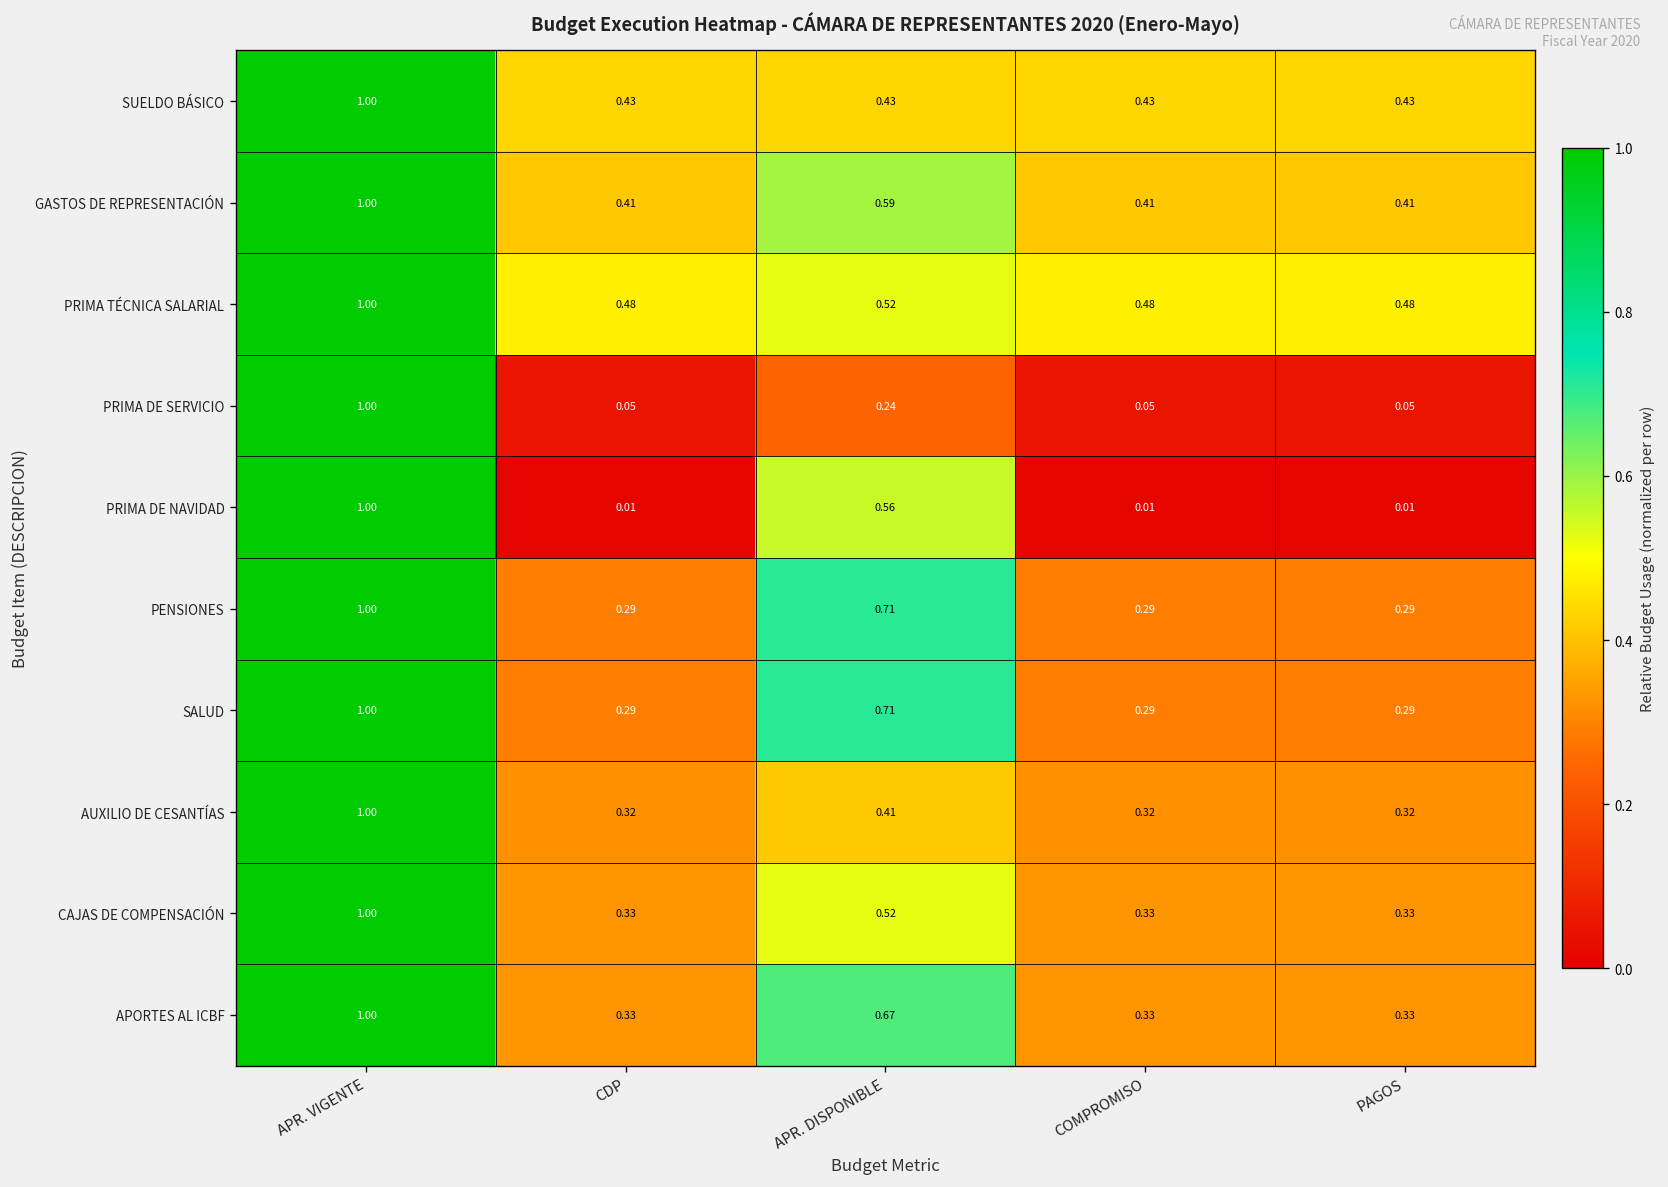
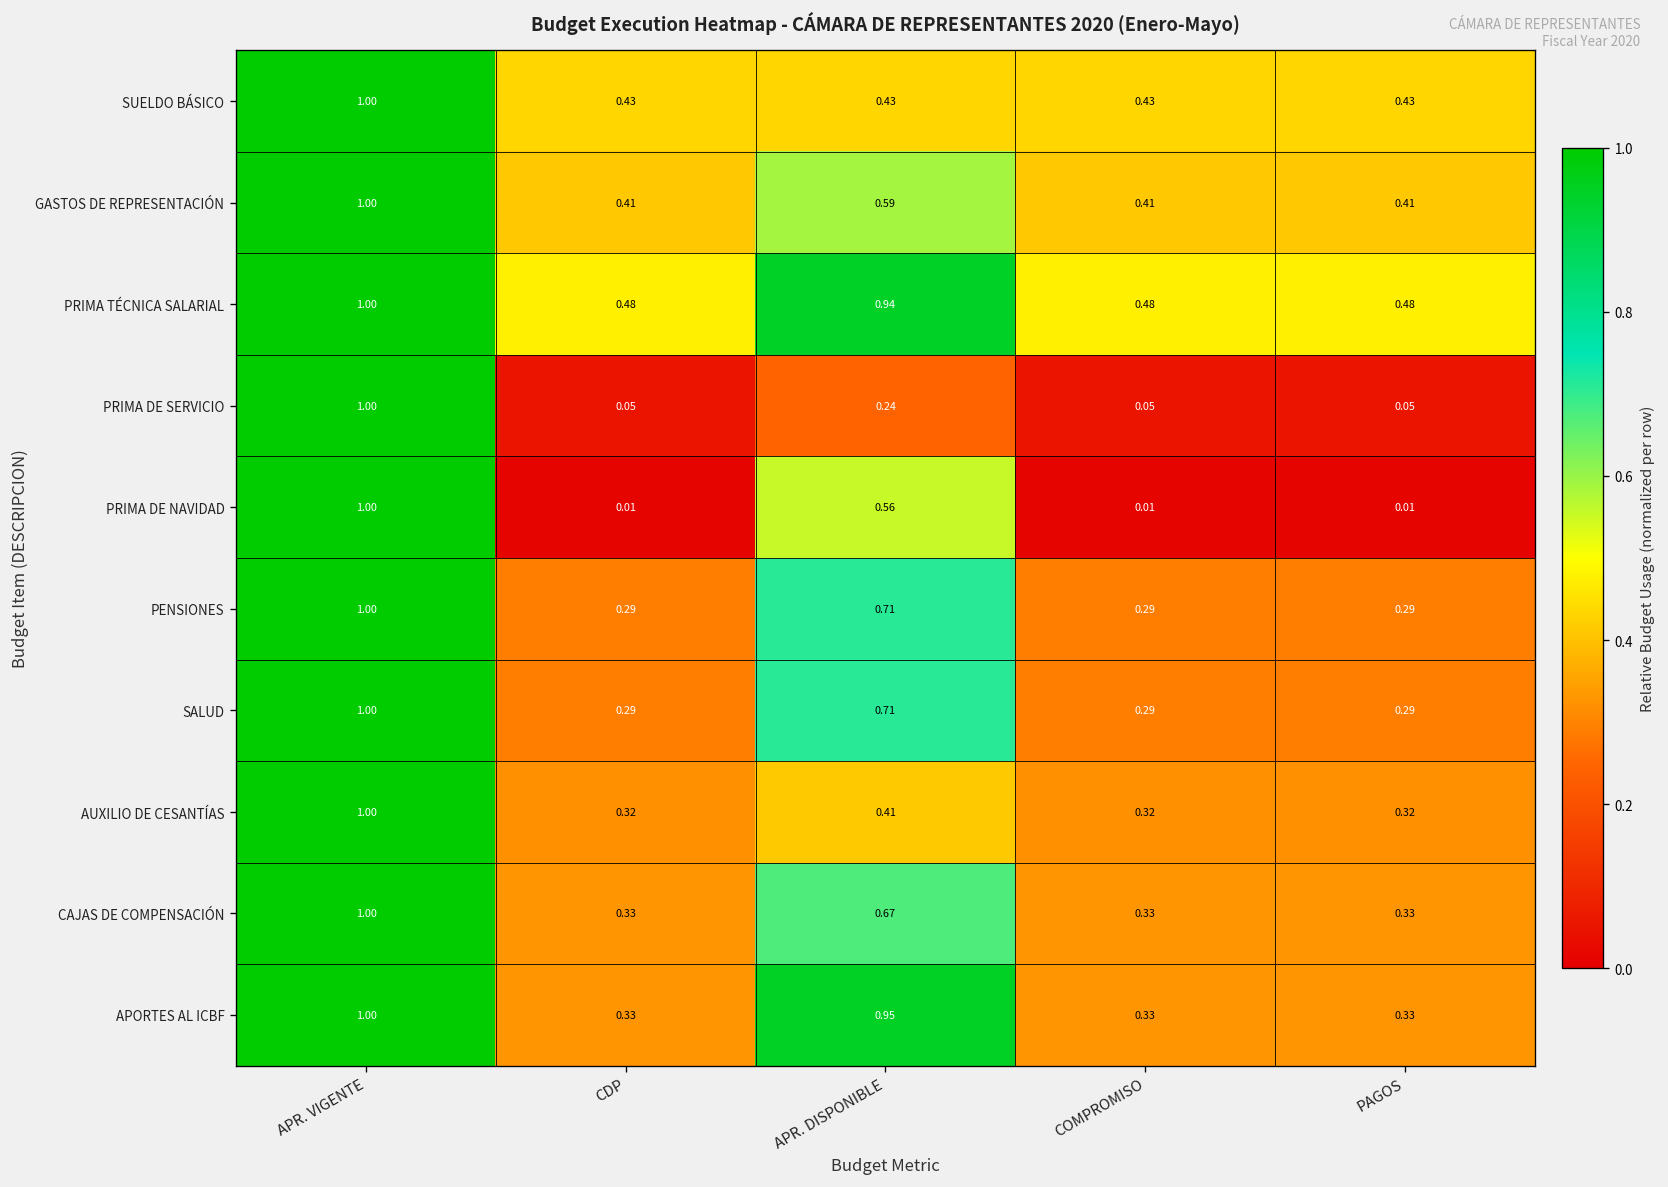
PRIMA TÉCNICA SALARIAL, APR. DISPONIBLE: 0.52 -> 0.94
CAJAS DE COMPENSACIÓN, APR. DISPONIBLE: 0.52 -> 0.67
APORTES AL ICBF, APR. DISPONIBLE: 0.67 -> 0.95
